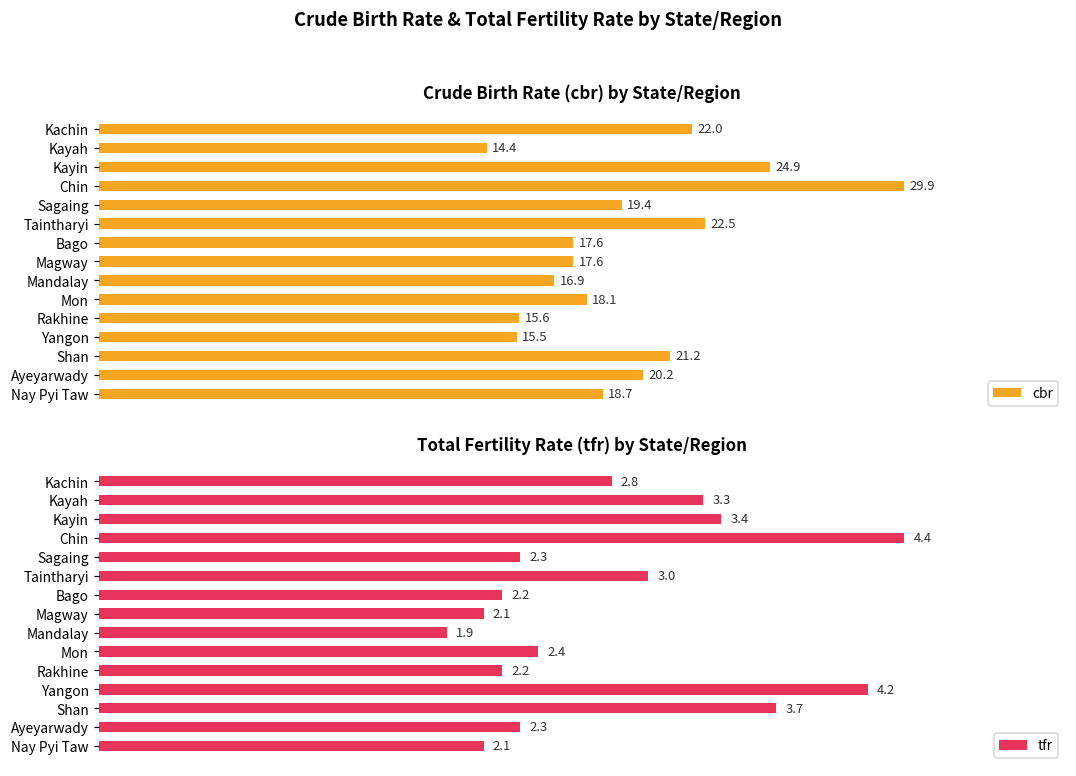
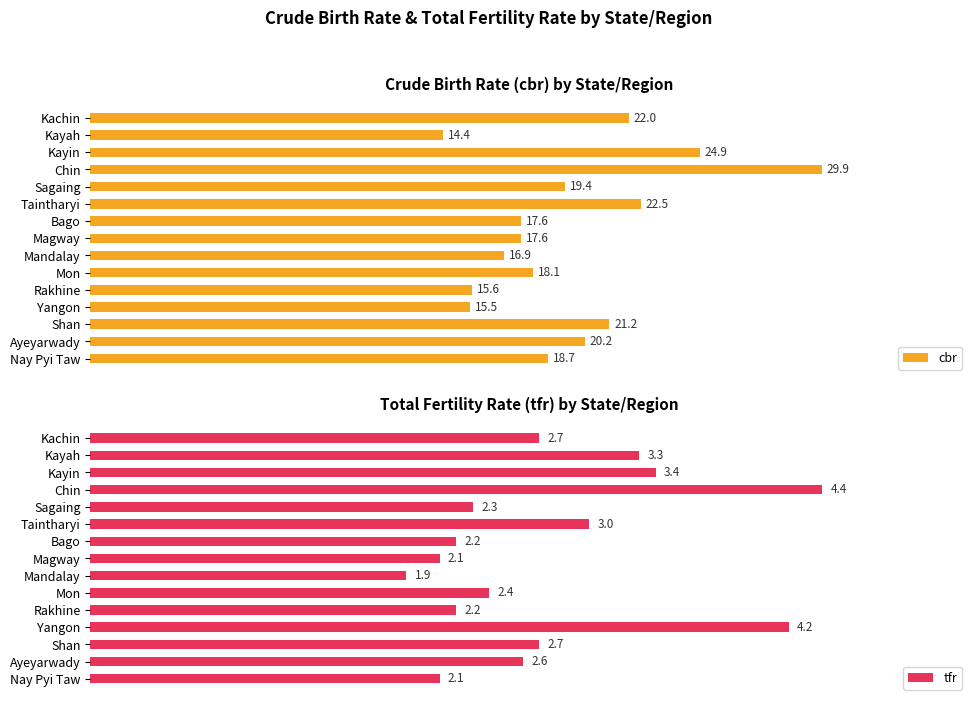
Total Fertility Rate (tfr) by State/Region, Kachin: 2.8 -> 2.7
Total Fertility Rate (tfr) by State/Region, Shan: 3.7 -> 2.7
Total Fertility Rate (tfr) by State/Region, Ayeyarwady: 2.3 -> 2.6
